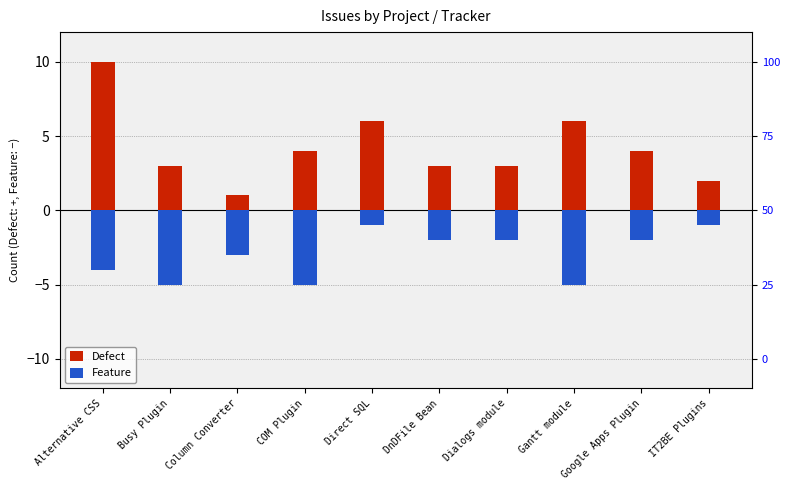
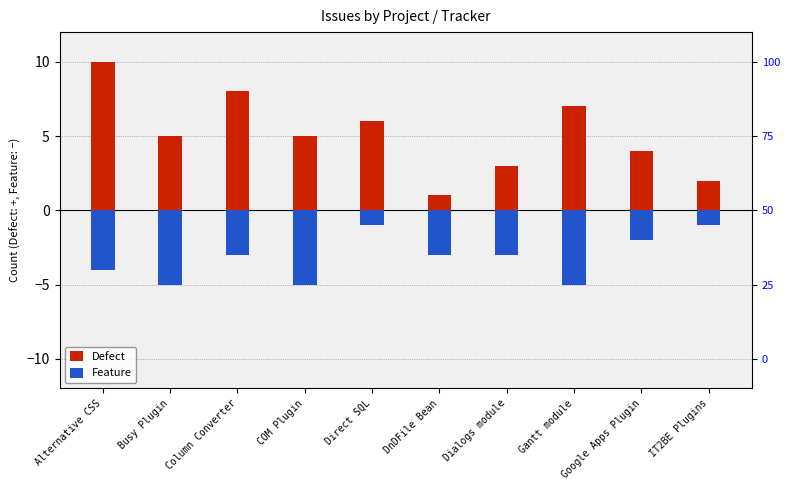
Defect, Busy Plugin: 3 -> 5
Defect, Column Converter: 1 -> 8
Defect, COM Plugin: 4 -> 5
Defect, DnDFile Bean: 3 -> 1
Feature, DnDFile Bean: -2.0 -> -3.0
Feature, Dialogs module: -2.0 -> -3.0
Defect, Gantt module: 6 -> 7
